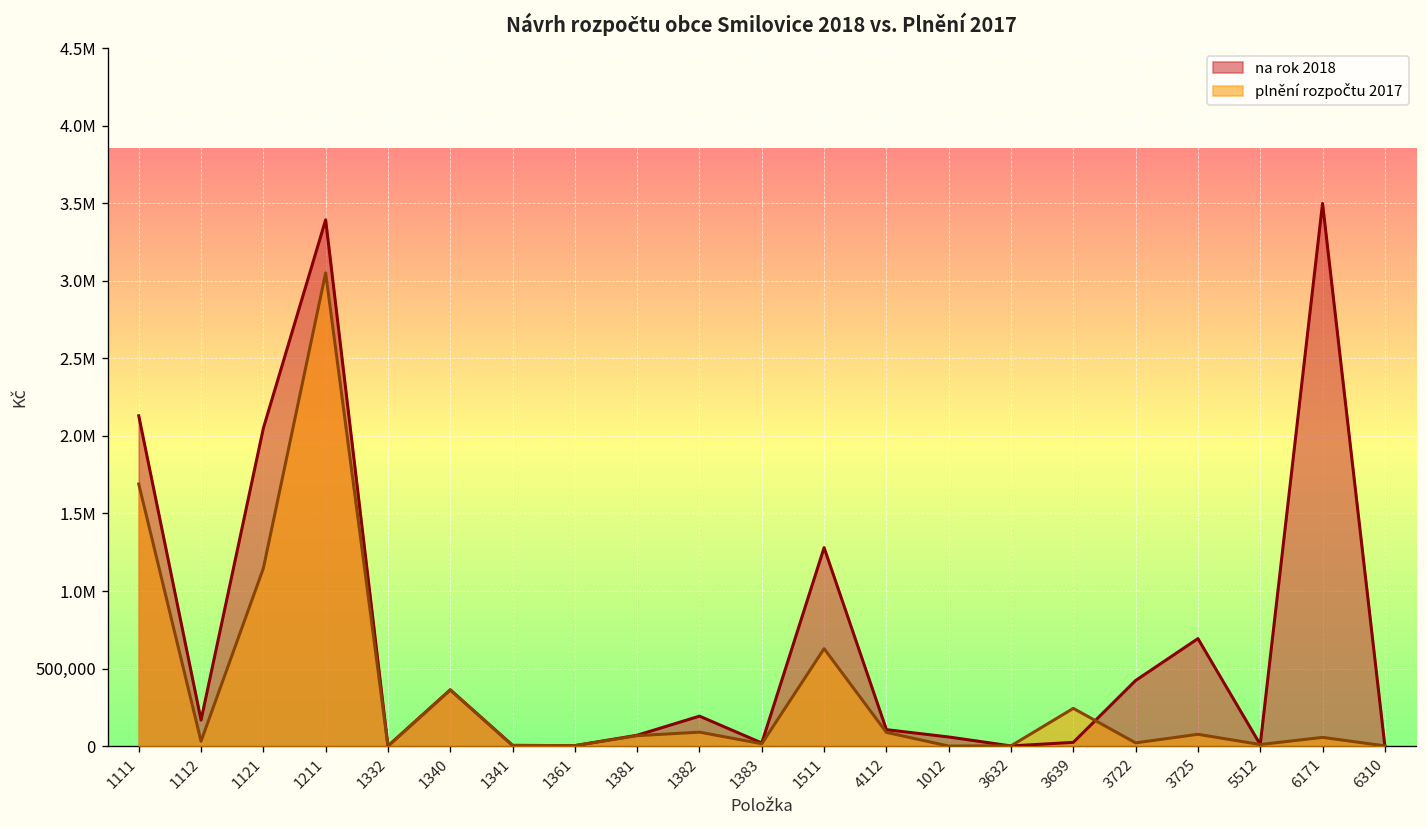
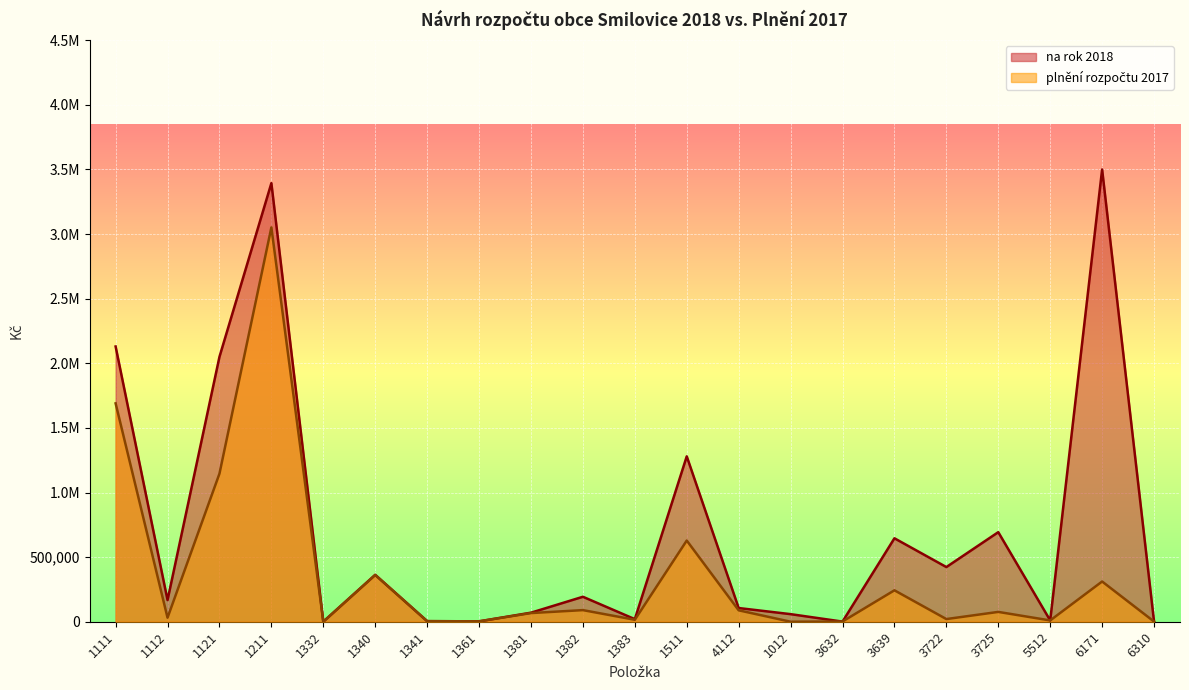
na rok 2018, 3639: 20,000 -> 650,000
plnění rozpočtu 2017, 6171: 60,000 -> 310,000
